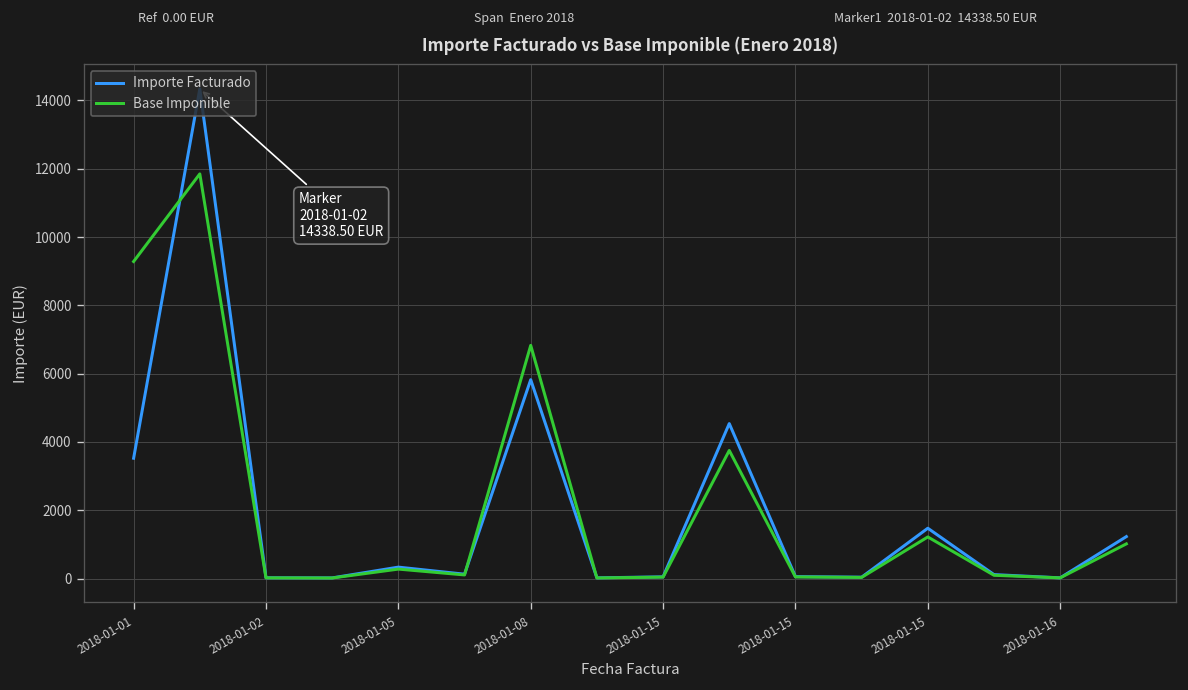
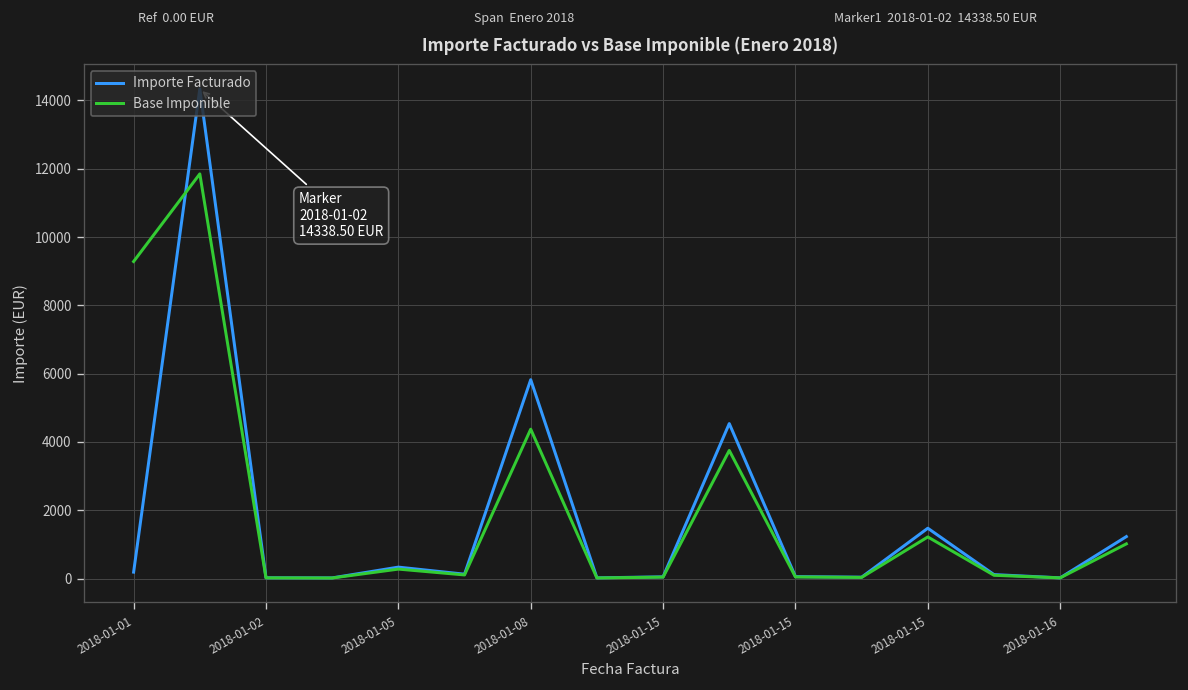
Importe Facturado, 2018-01-01: 3500 -> 200
Base Imponible, 2018-01-08: 6800 -> 4400
